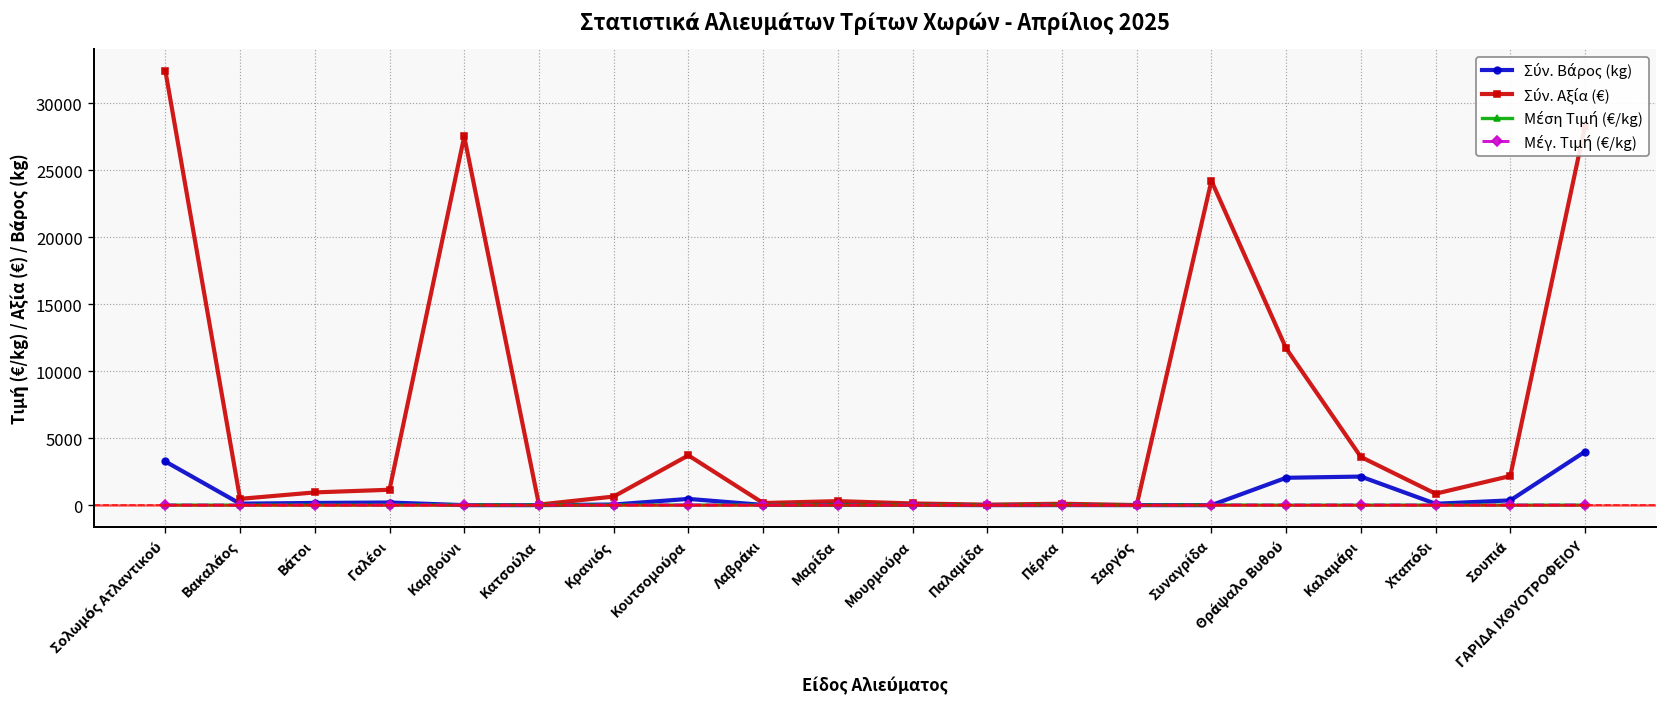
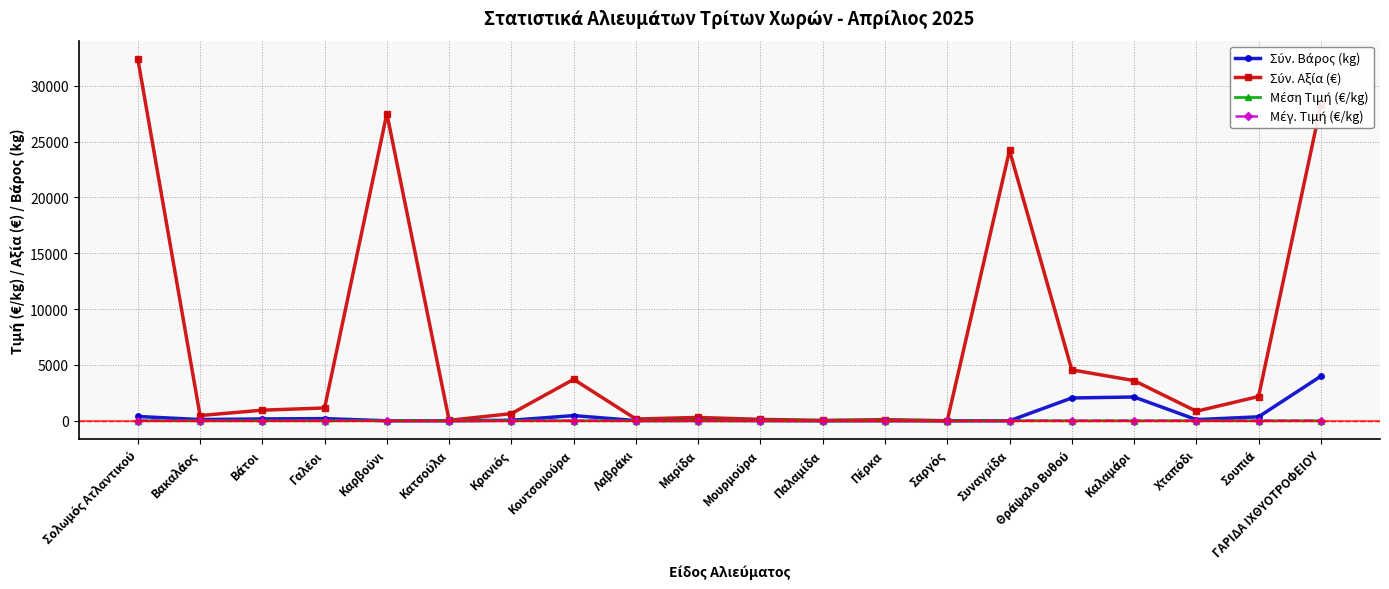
Σύν. Βάρος (kg), Σολωμός Ατλαντικού: 3300 -> 400
Σύν. Αξία (€), Θράψαλο Βυθού: 11700 -> 4600
